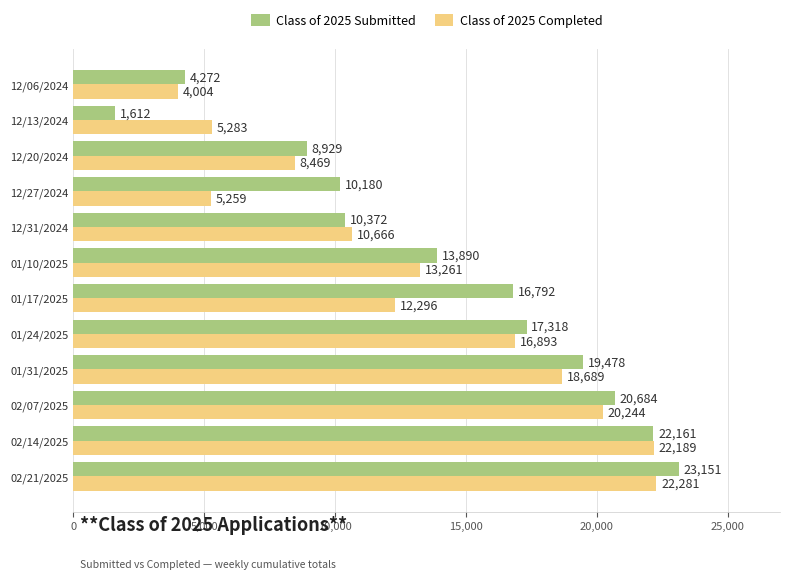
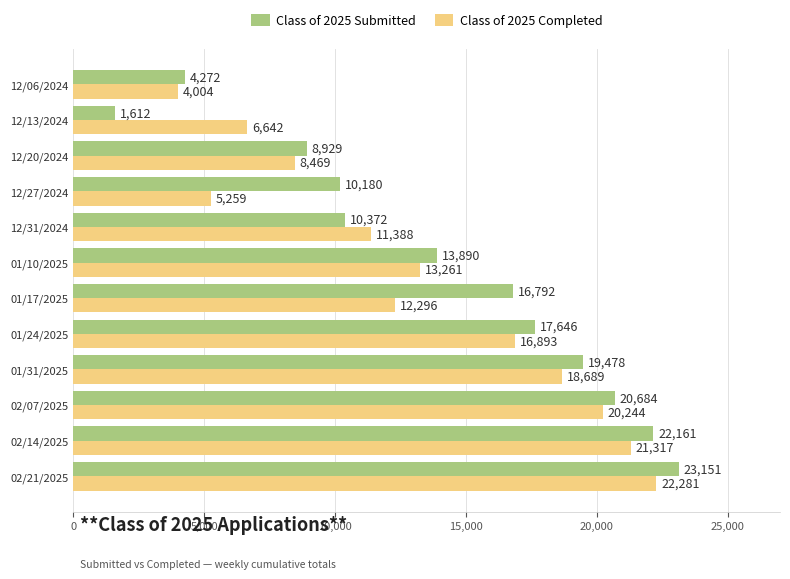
Class of 2025 Completed, 12/13/2024: 5,283 -> 6,642
Class of 2025 Completed, 12/31/2024: 10,666 -> 11,388
Class of 2025 Submitted, 01/24/2025: 17,318 -> 17,646
Class of 2025 Completed, 02/14/2025: 22,189 -> 21,317
